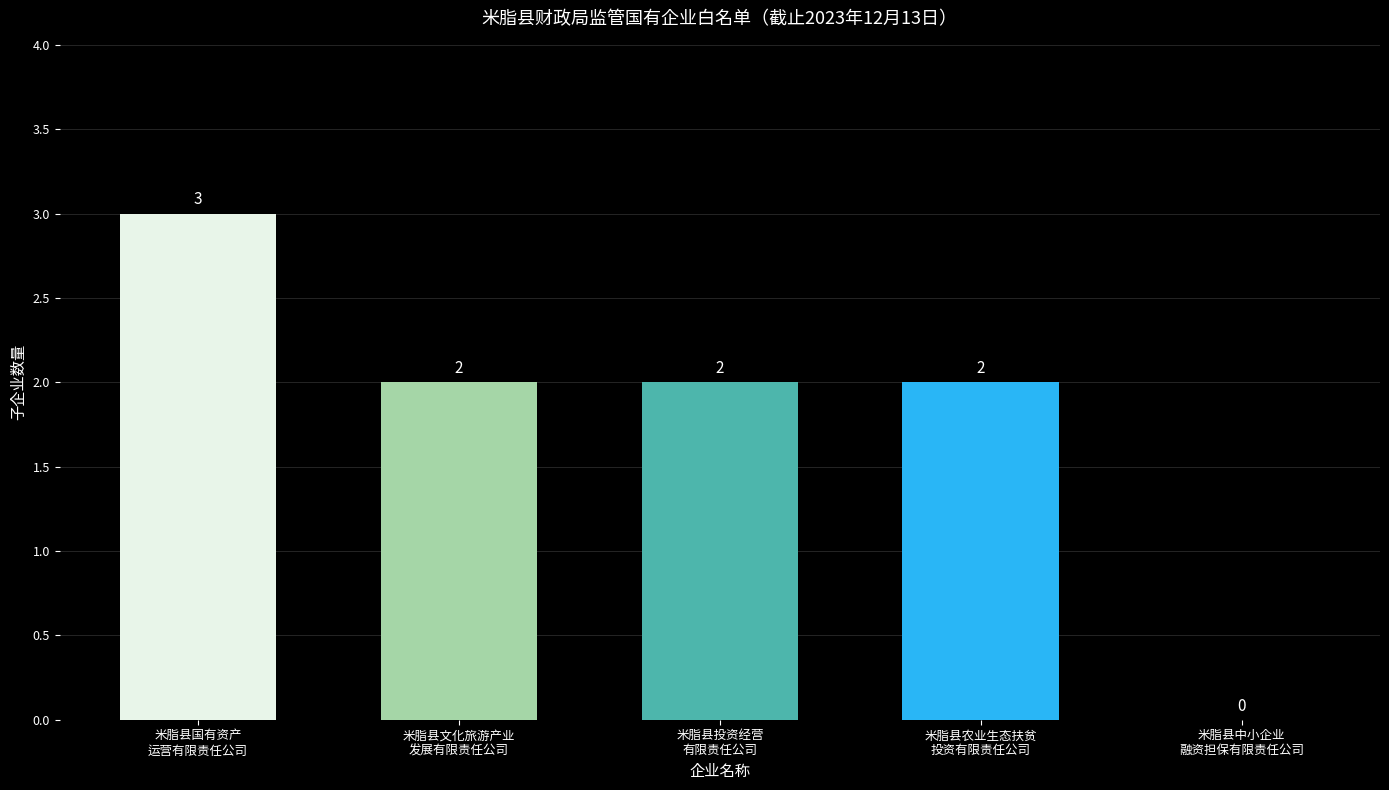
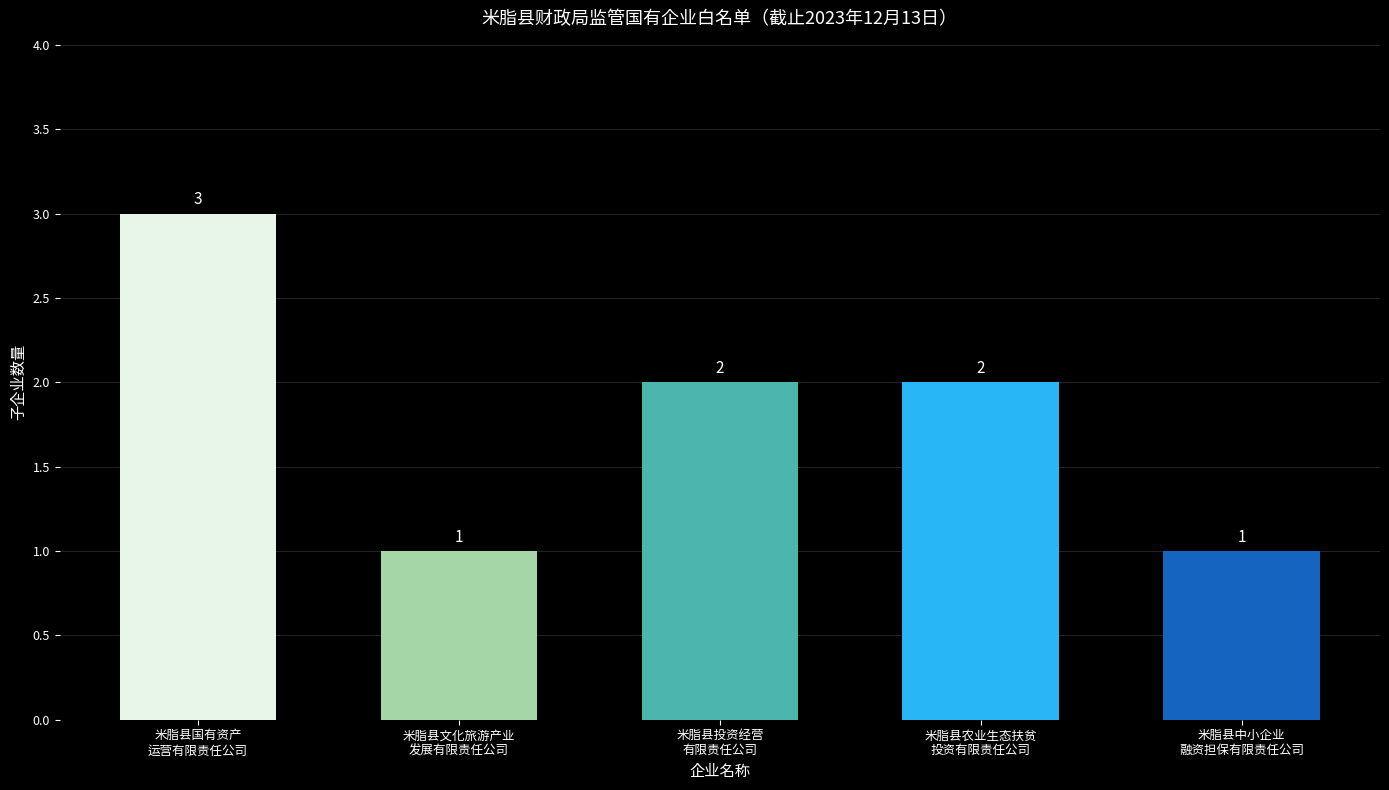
米脂县文化旅游产业 发展有限责任公司: 2 -> 1
米脂县中小企业 融资担保有限责任公司: 0 -> 1
